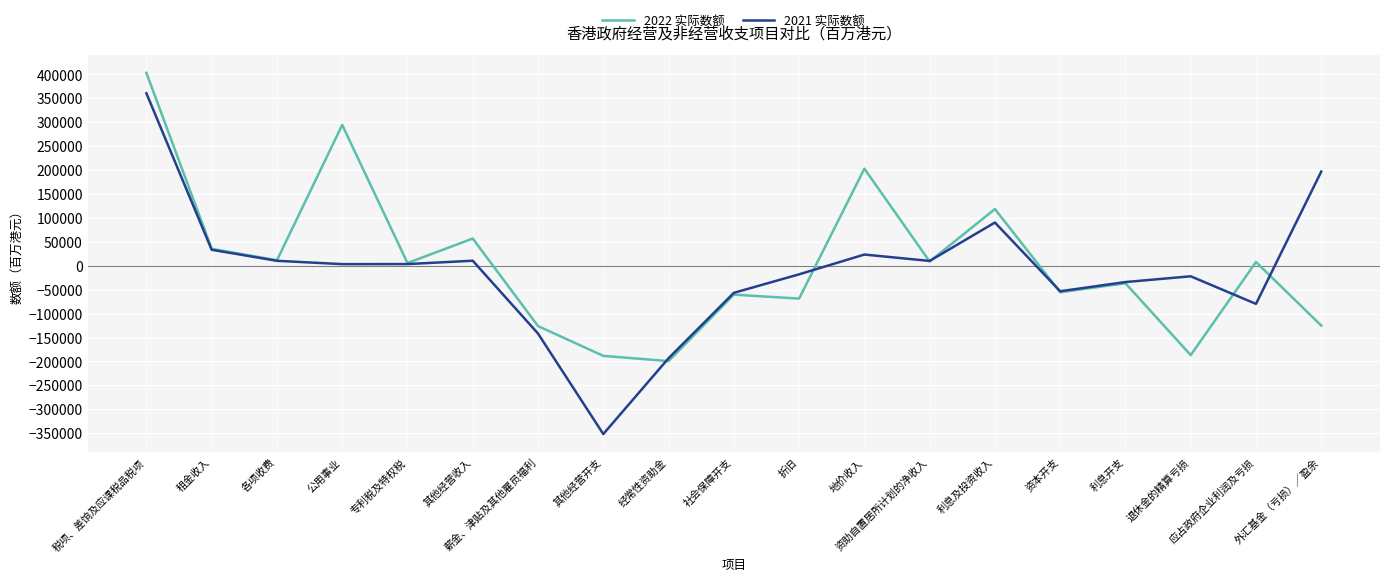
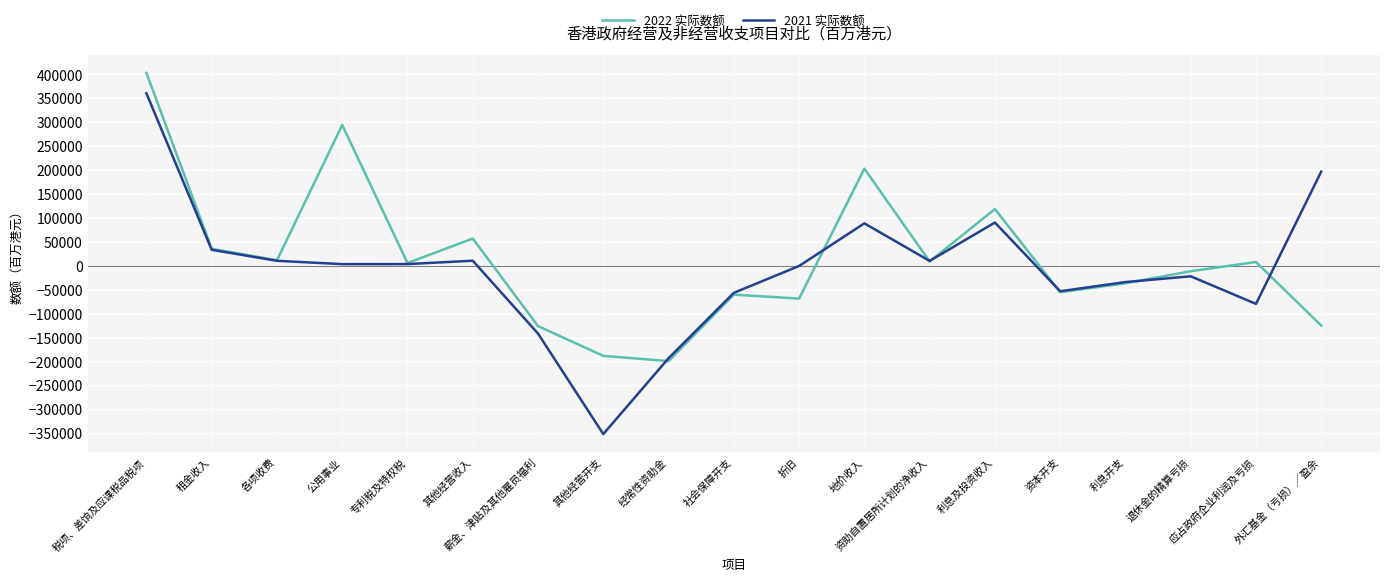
2021 实际数额, 折旧: -20000 -> 0
2021 实际数额, 地价收入: 20000 -> 90000
2022 实际数额, 退休金的精算亏损: -190000 -> -10000
